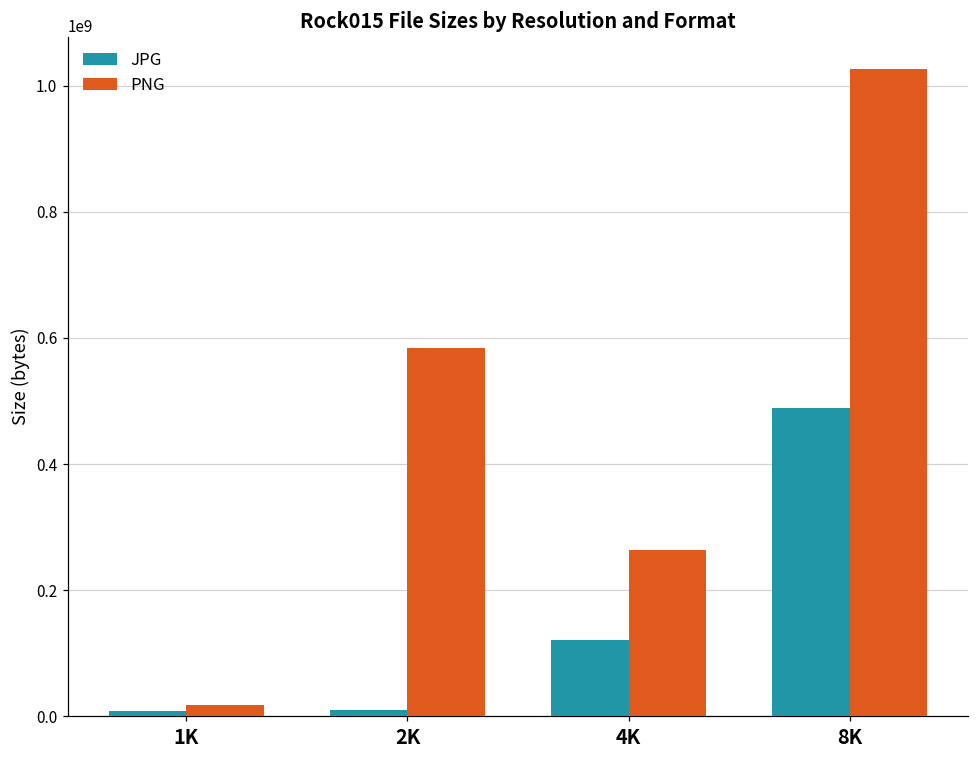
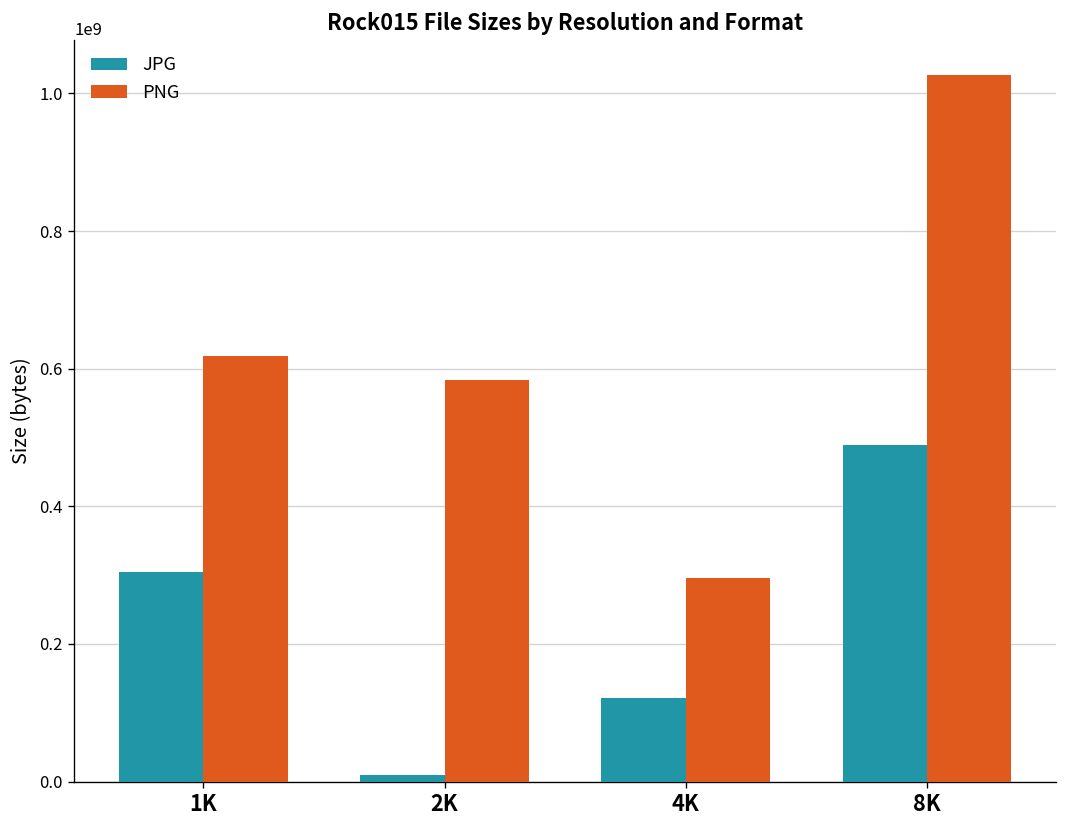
JPG, 1K: 10000000 -> 310000000
PNG, 1K: 20000000 -> 620000000
PNG, 4K: 260000000 -> 300000000
